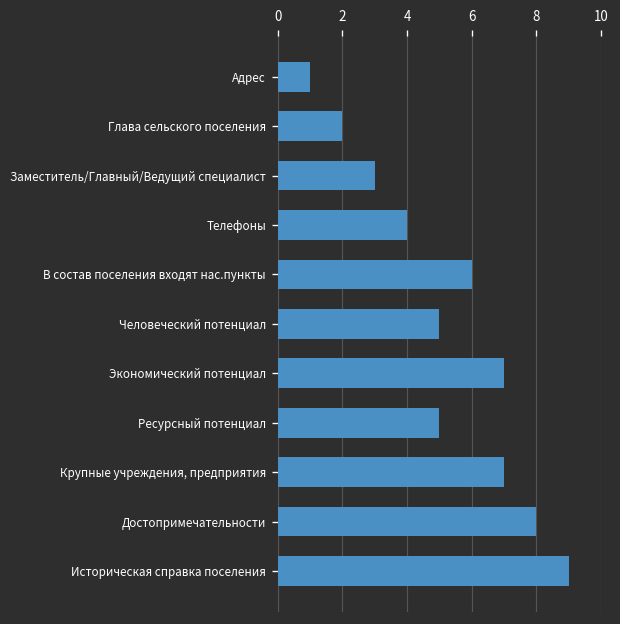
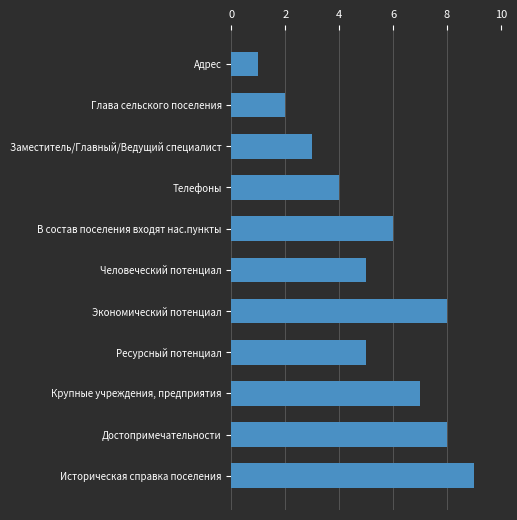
Экономический потенциал: 7 -> 8
